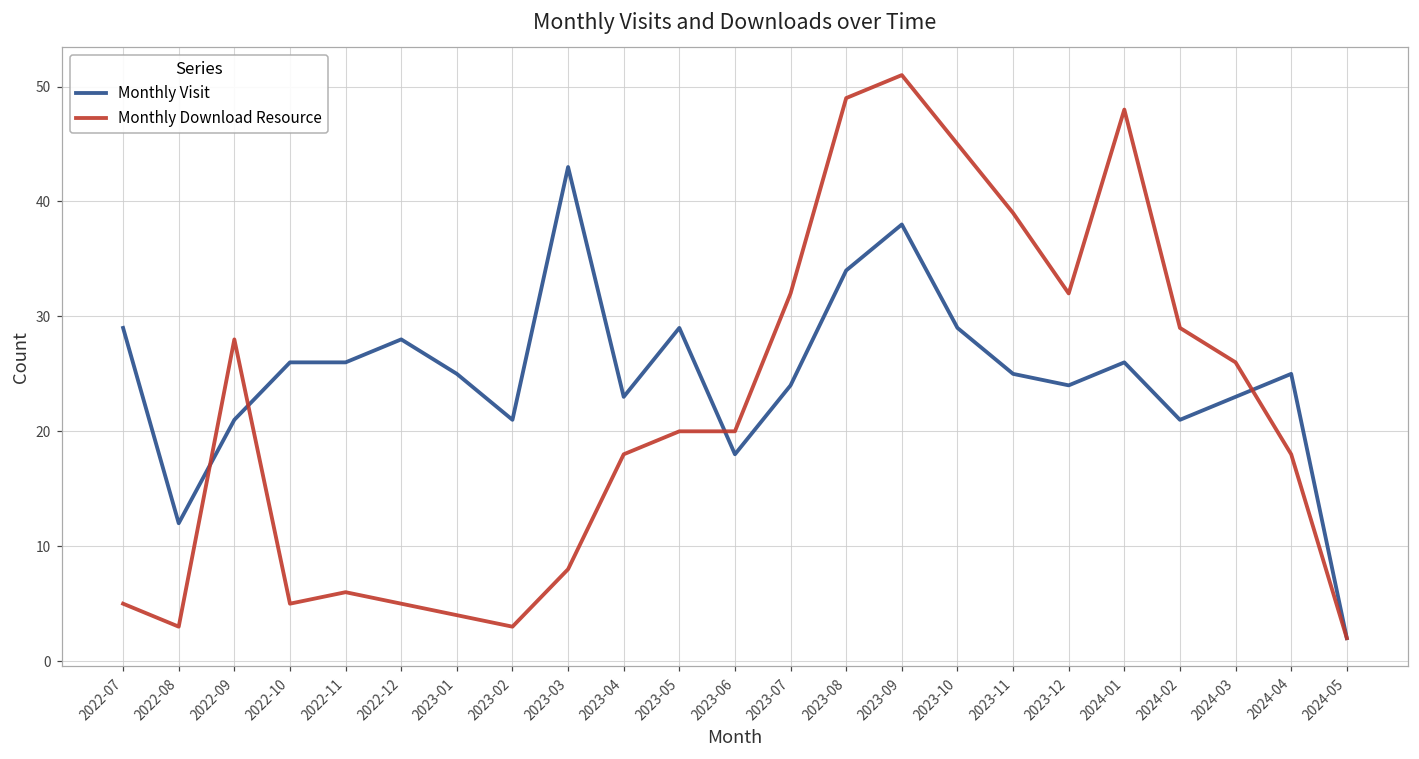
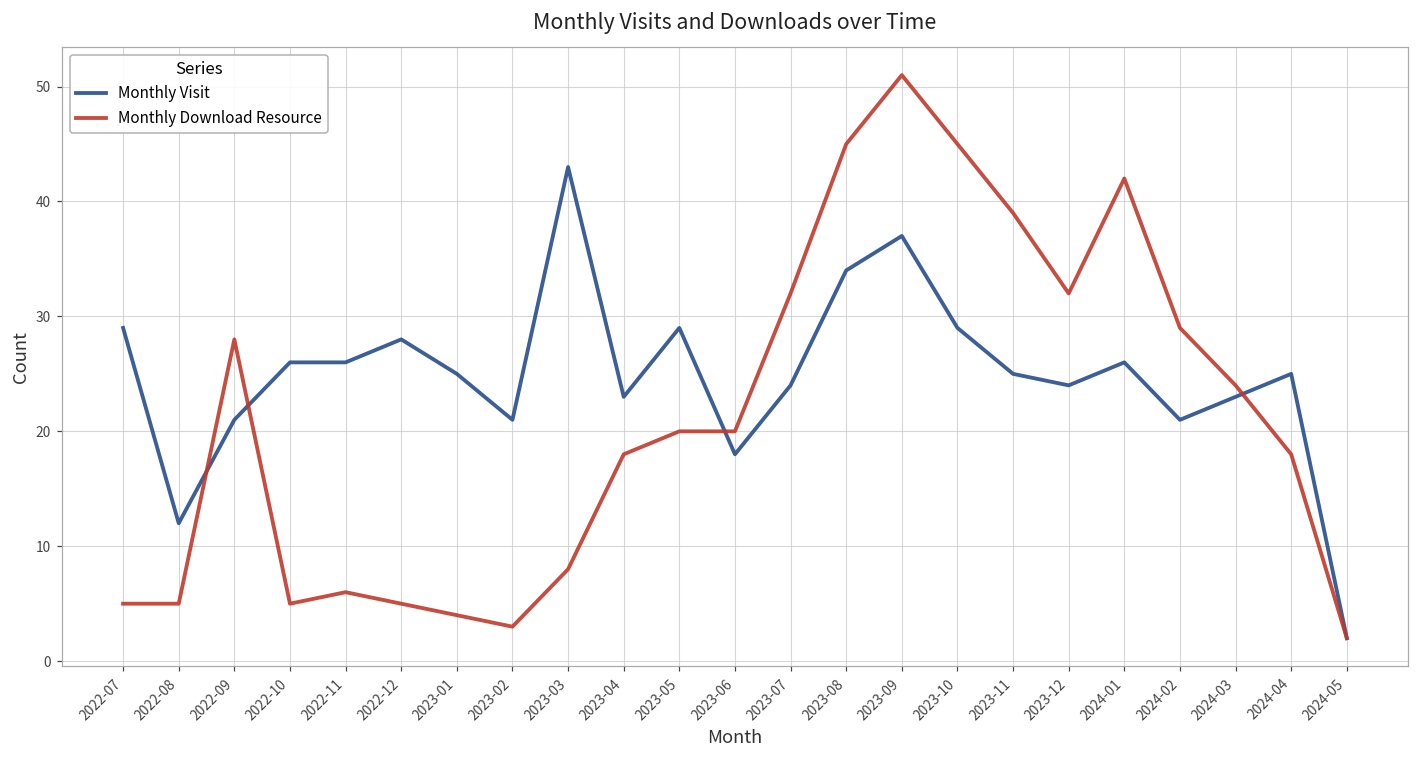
Monthly Download Resource, 2022-08: 3 -> 5
Monthly Download Resource, 2023-08: 49 -> 45
Monthly Visit, 2023-09: 38 -> 37
Monthly Download Resource, 2024-01: 48 -> 42
Monthly Download Resource, 2024-03: 26 -> 24
